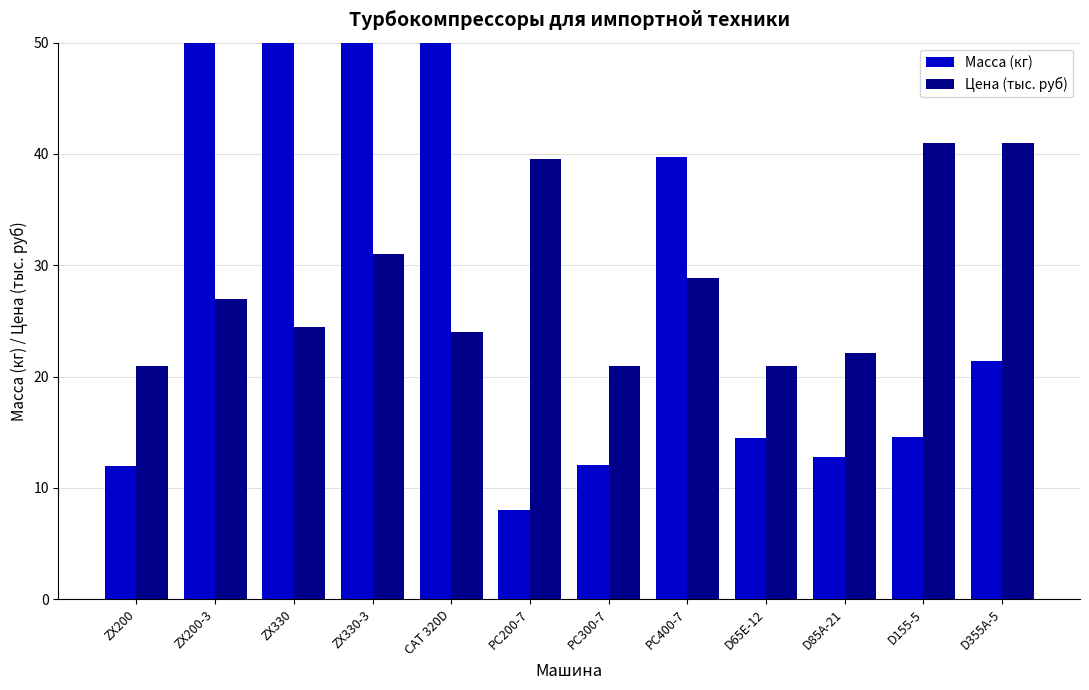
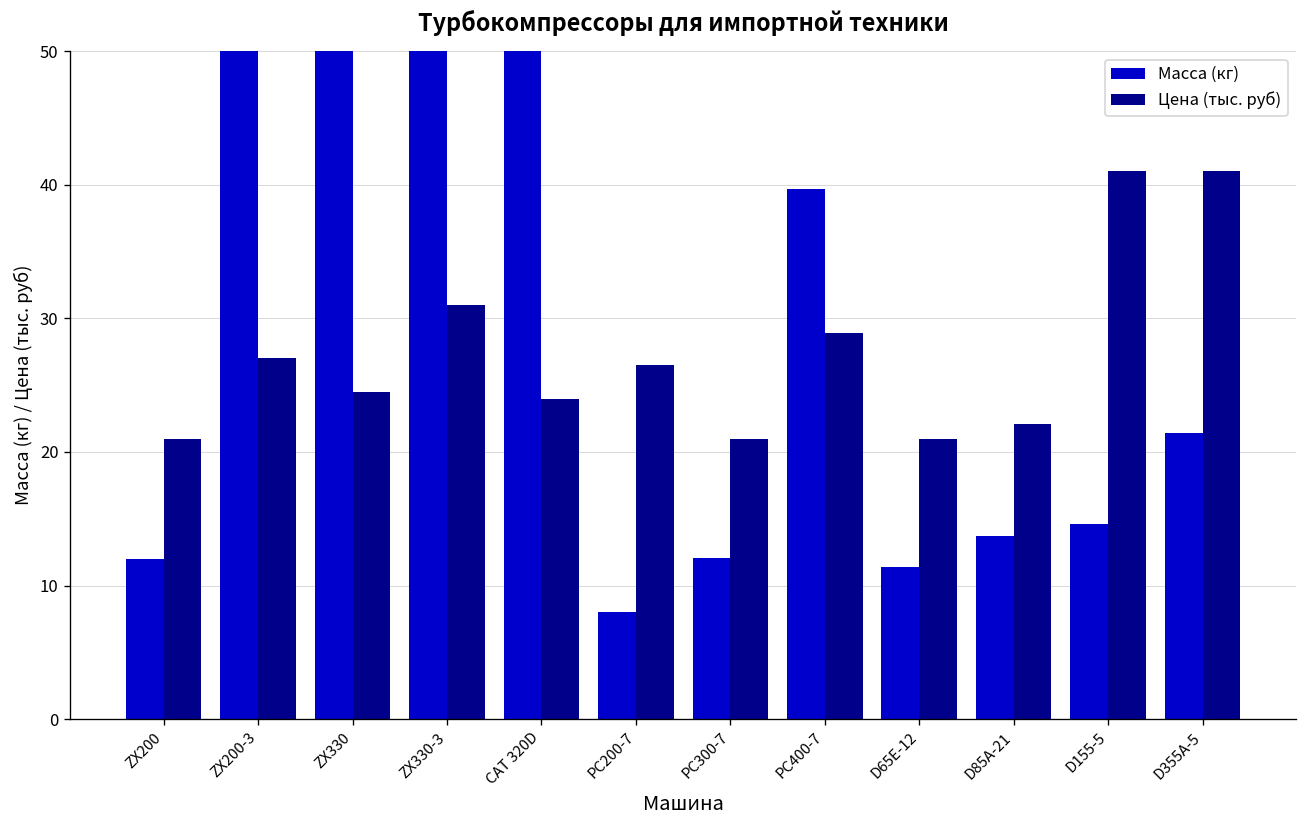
Цена (тыс. руб), PC200-7: 39.6 -> 26.5
Масса (кг), D65E-12: 14.5 -> 11.4
Масса (кг), D85A-21: 12.8 -> 13.7
